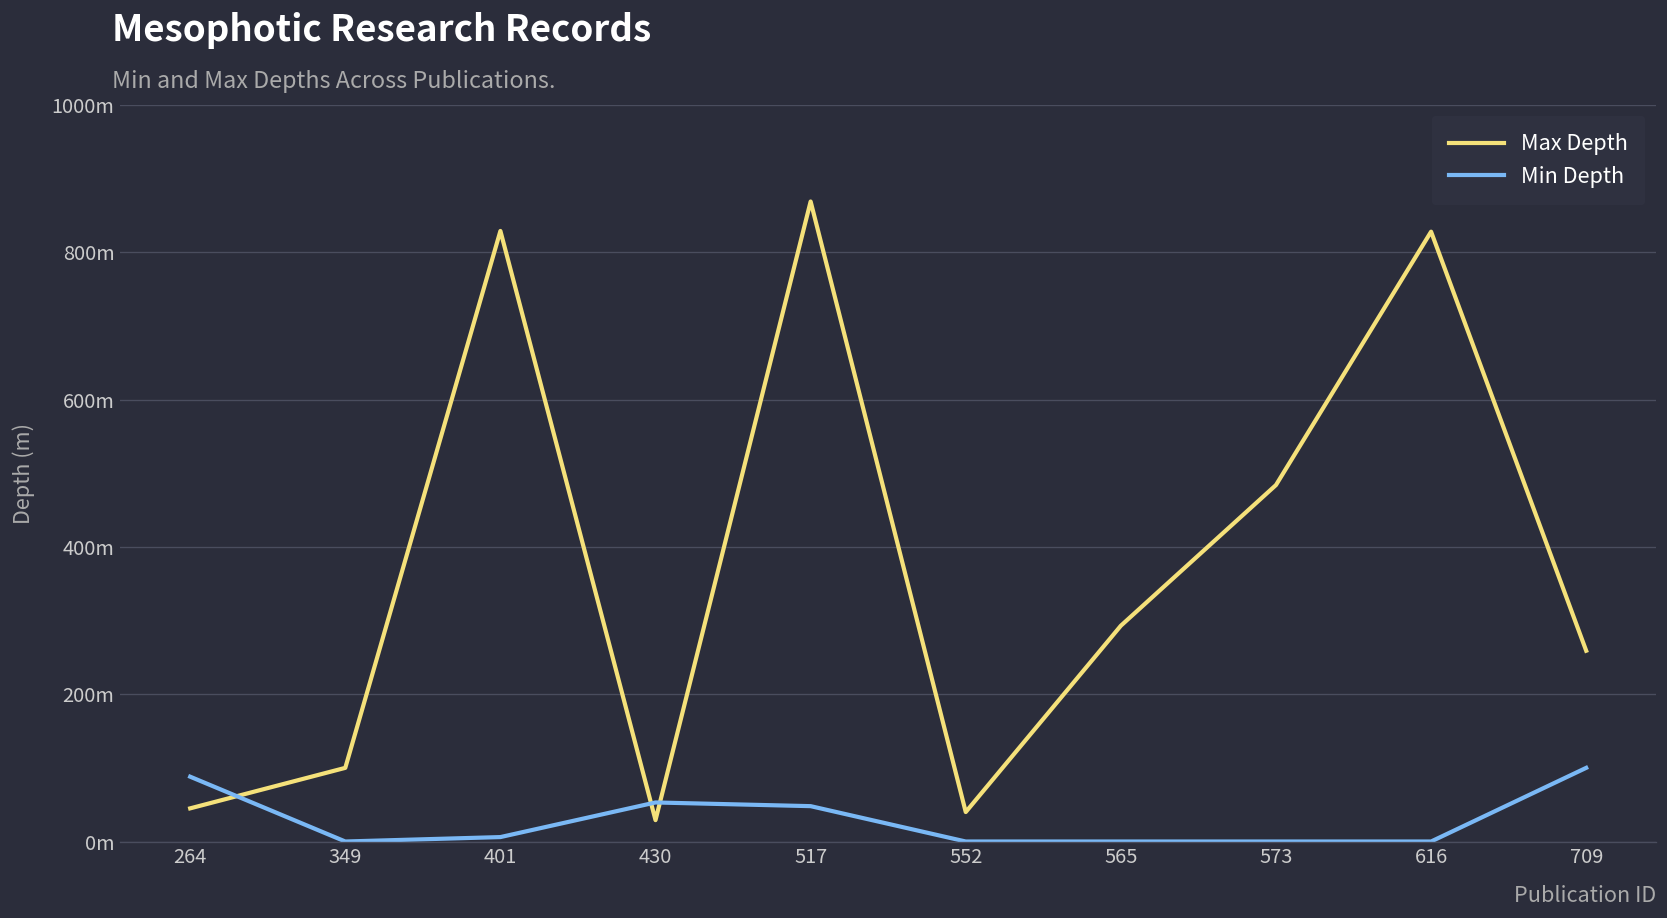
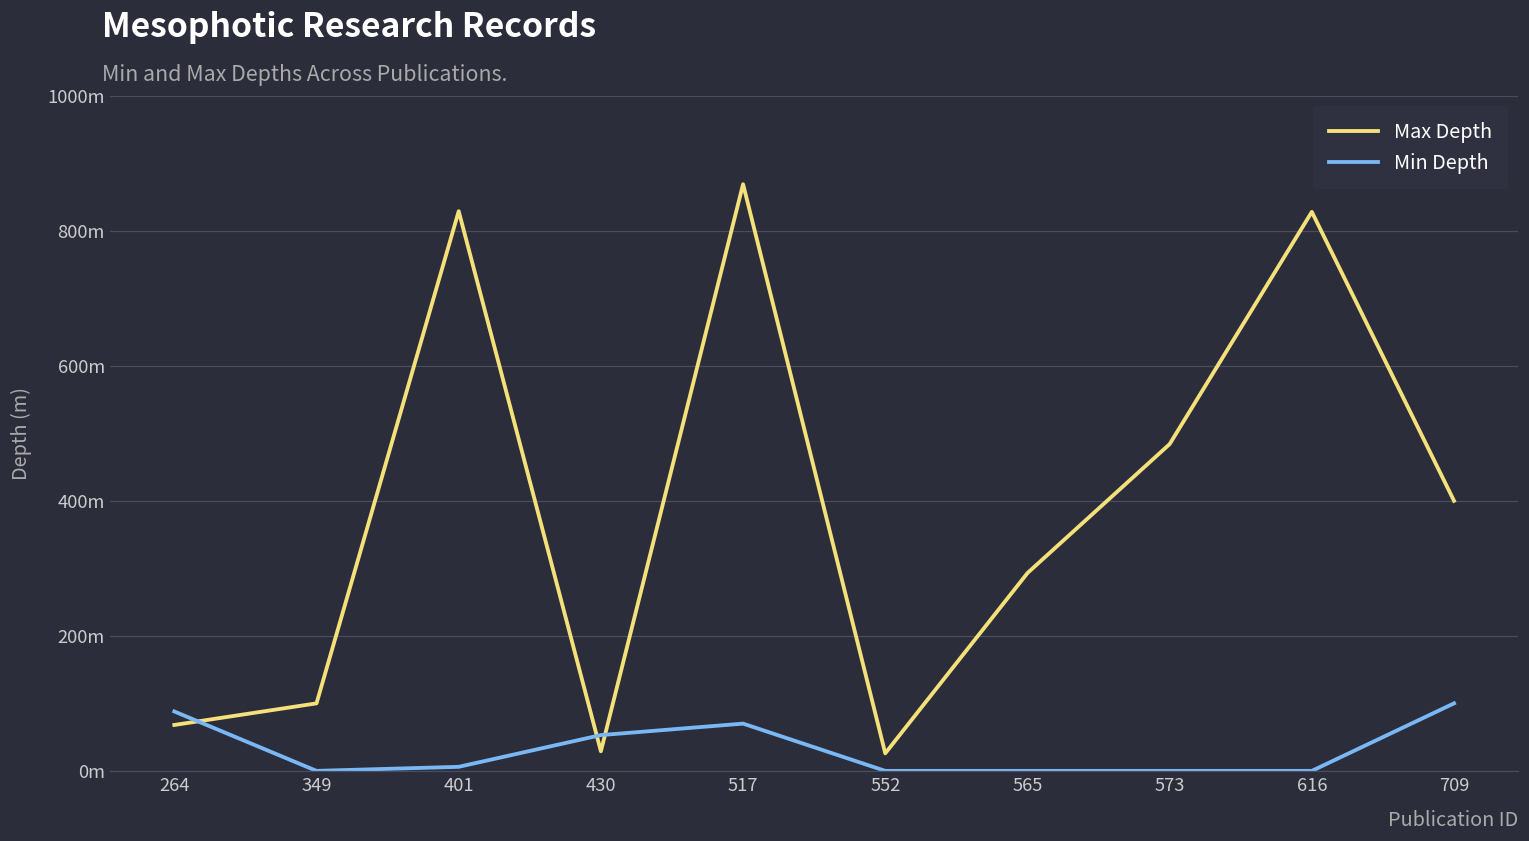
Max Depth, 264: 50m -> 70m
Min Depth, 517: 50m -> 70m
Max Depth, 552: 40m -> 30m
Max Depth, 709: 260m -> 400m
